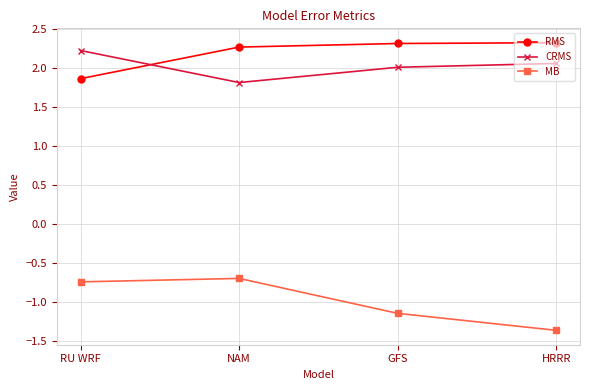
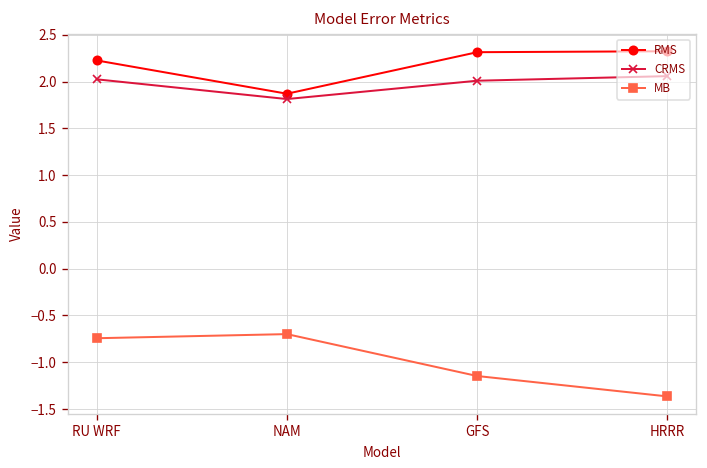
RMS, RU WRF: 1.9 -> 2.2
CRMS, RU WRF: 2.2 -> 2.0
RMS, NAM: 2.3 -> 1.9
